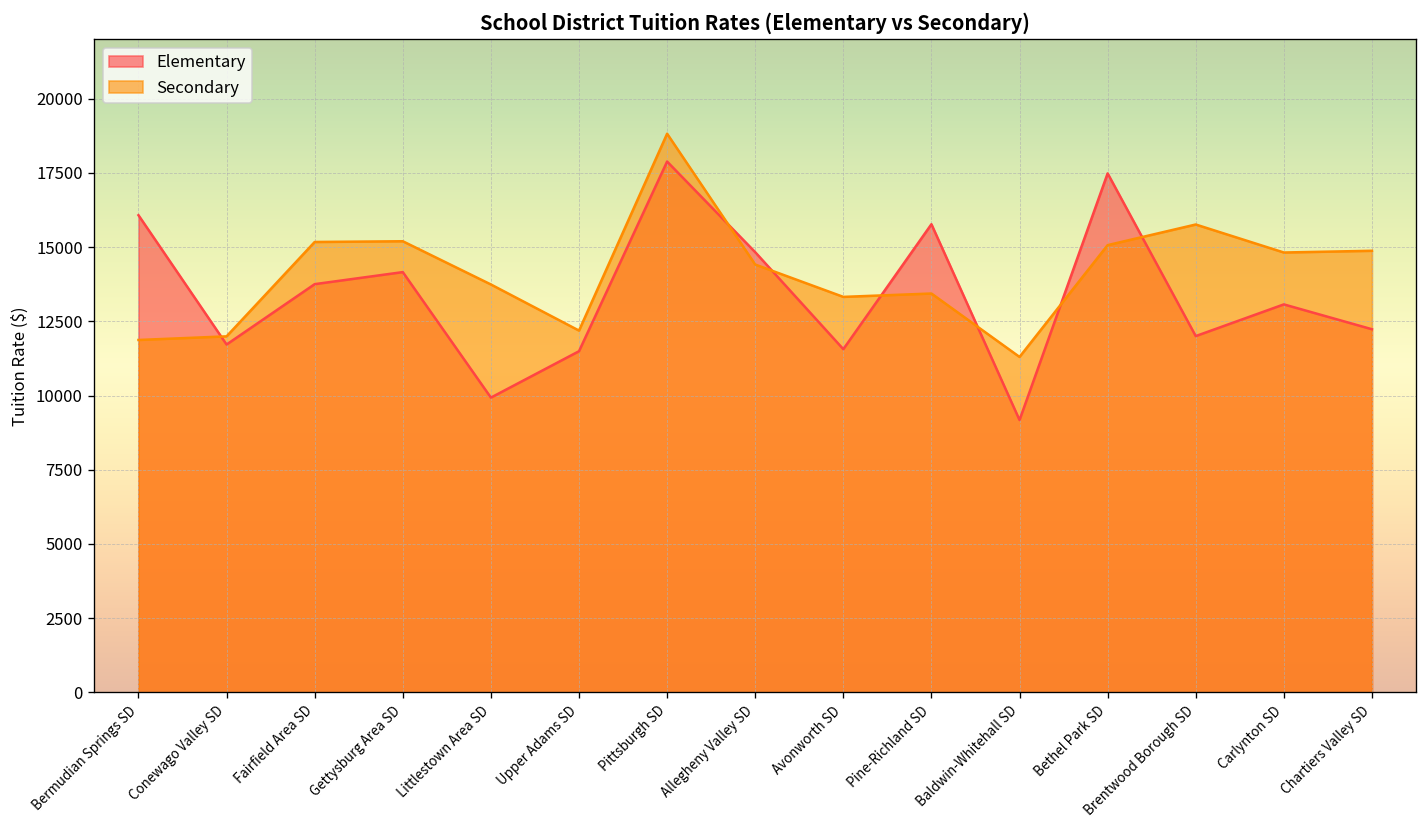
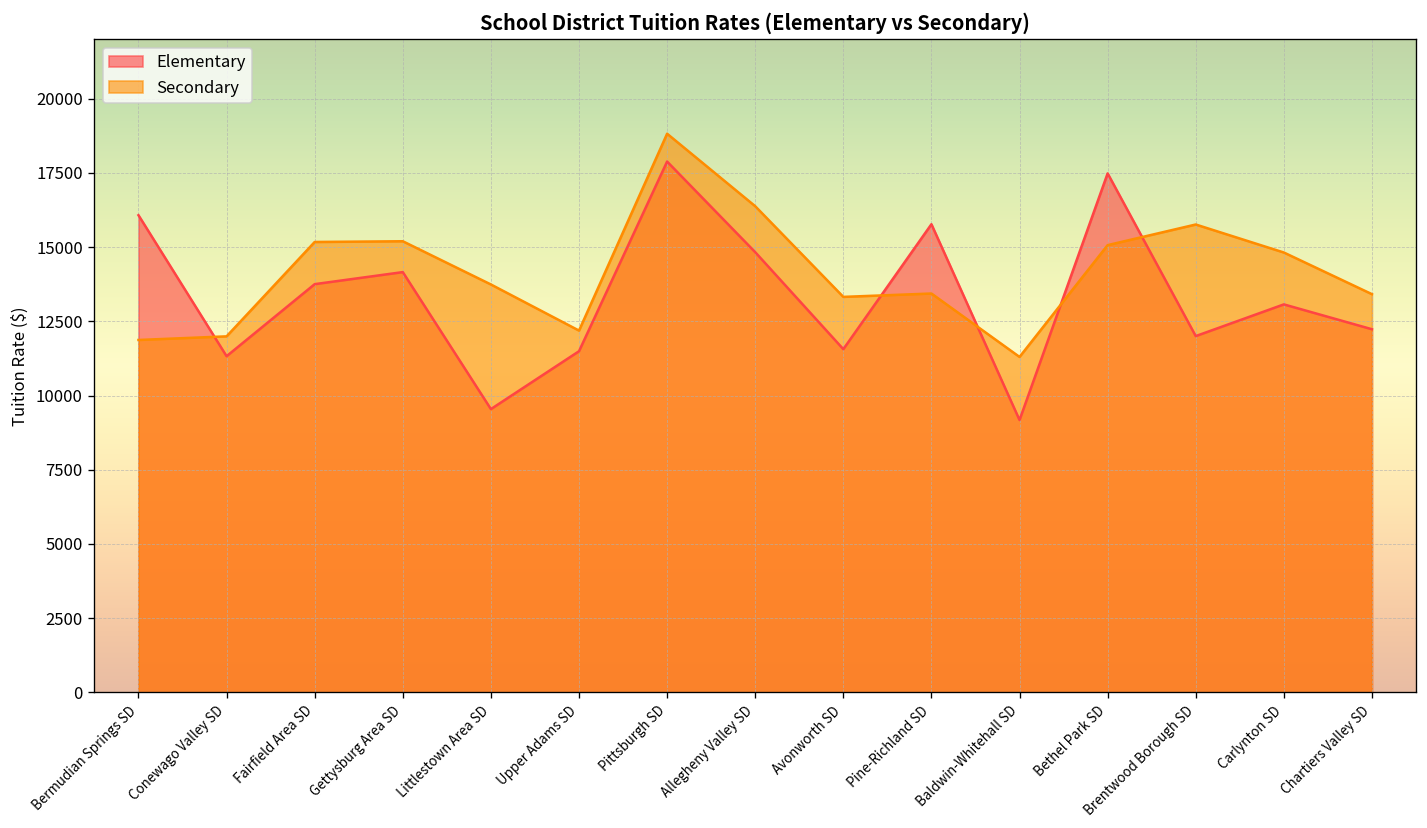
Elementary, Conewago Valley SD: 11700 -> 11300
Elementary, Littlestown Area SD: 9900 -> 9500
Secondary, Allegheny Valley SD: 14400 -> 16400
Secondary, Chartiers Valley SD: 14900 -> 13400
